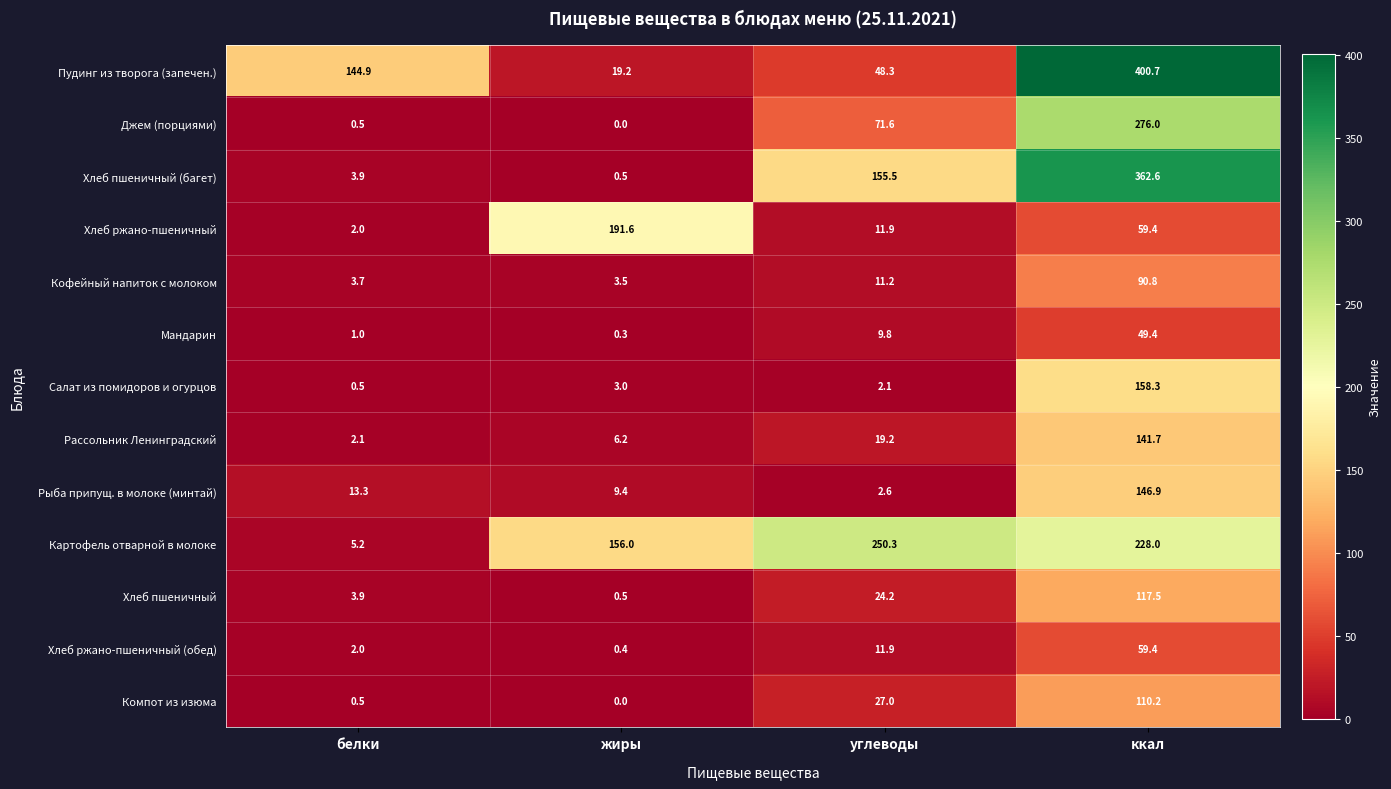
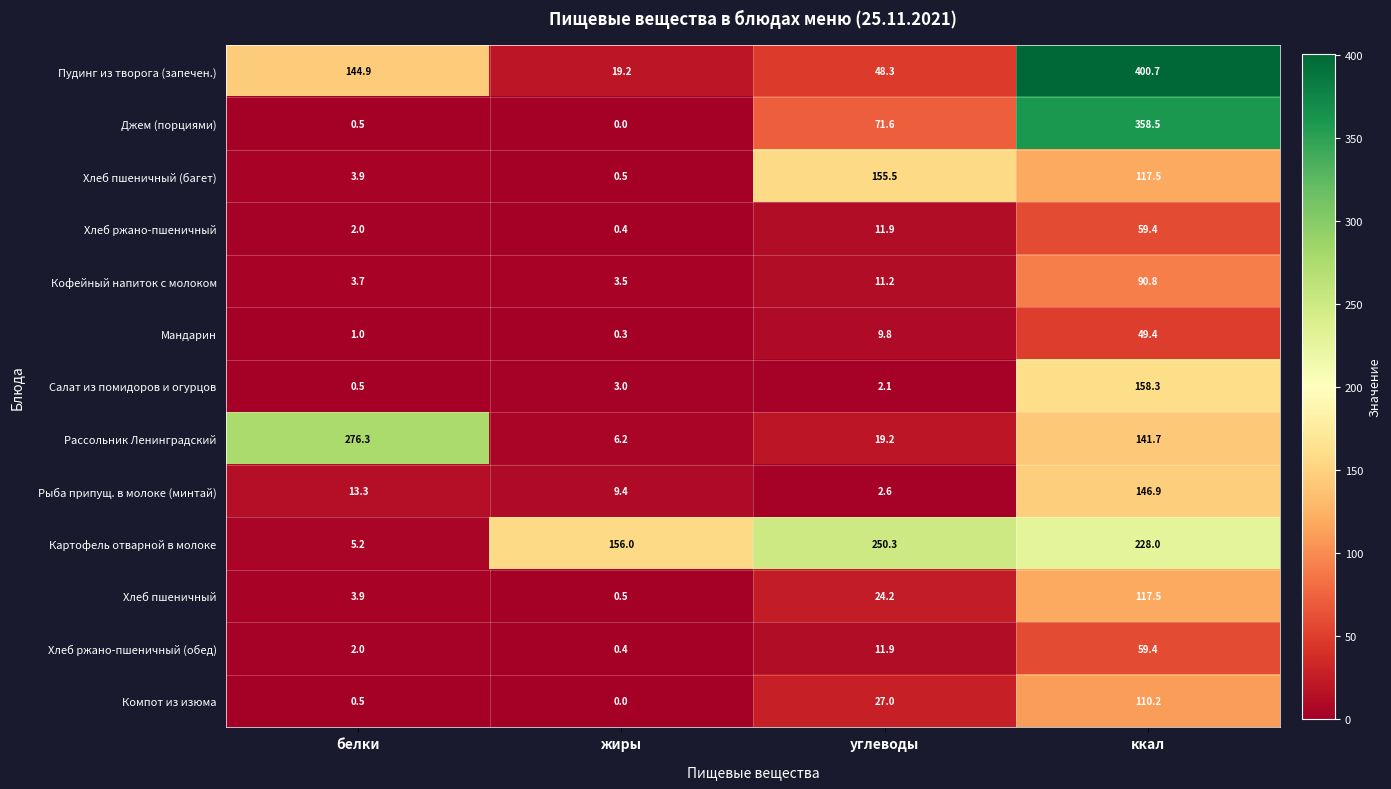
Джем (порциями), ккал: 276.0 -> 358.5
Хлеб пшеничный (багет), ккал: 362.6 -> 117.5
Хлеб ржано-пшеничный, жиры: 191.6 -> 0.4
Рассольник Ленинградский, белки: 2.1 -> 276.3
